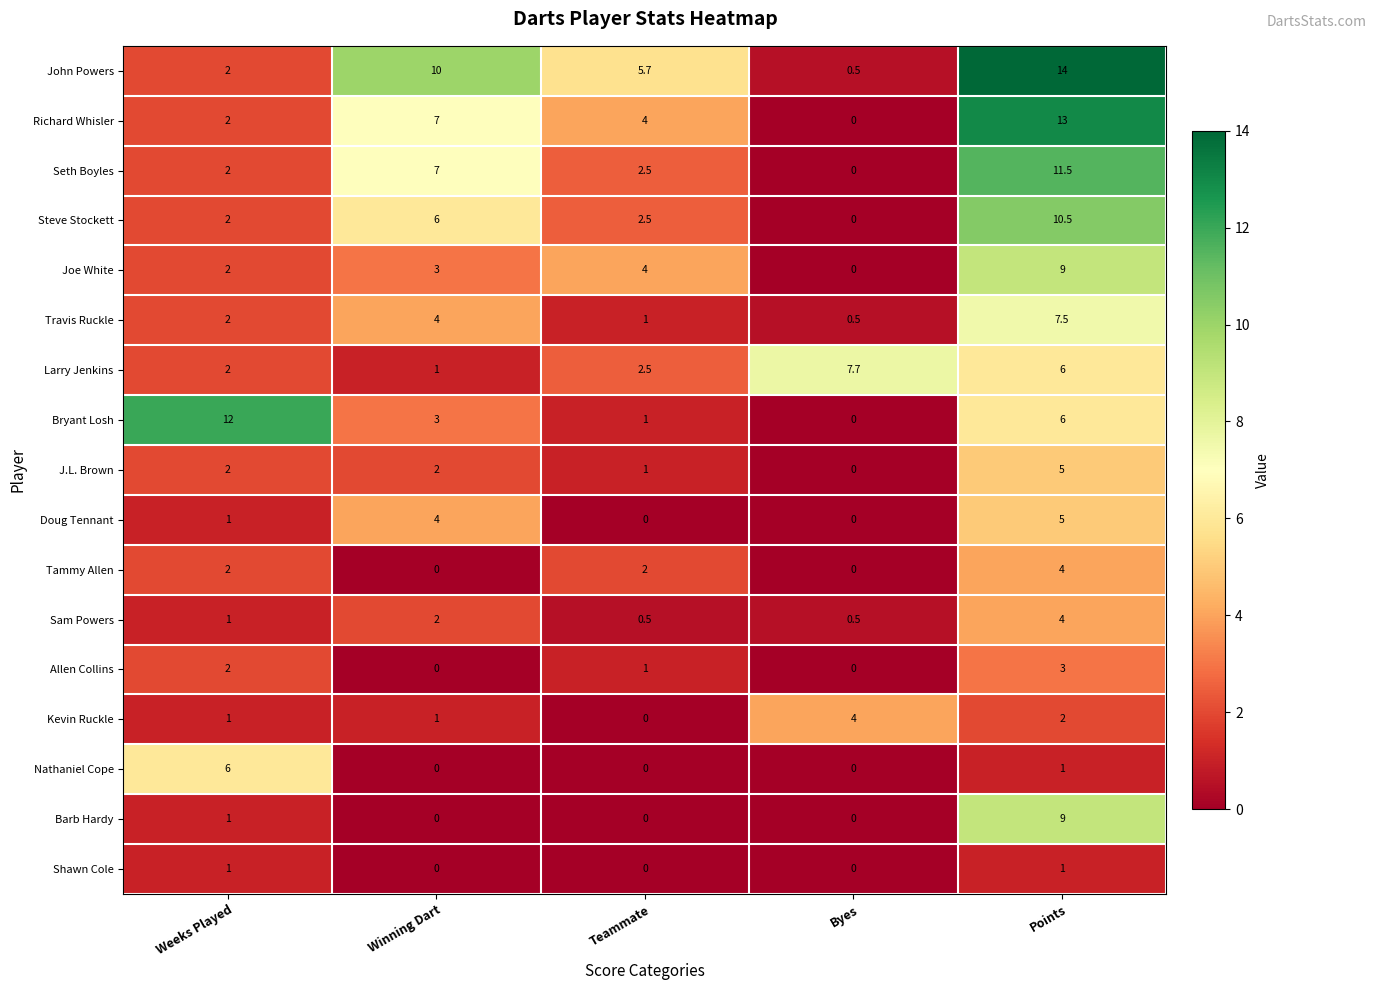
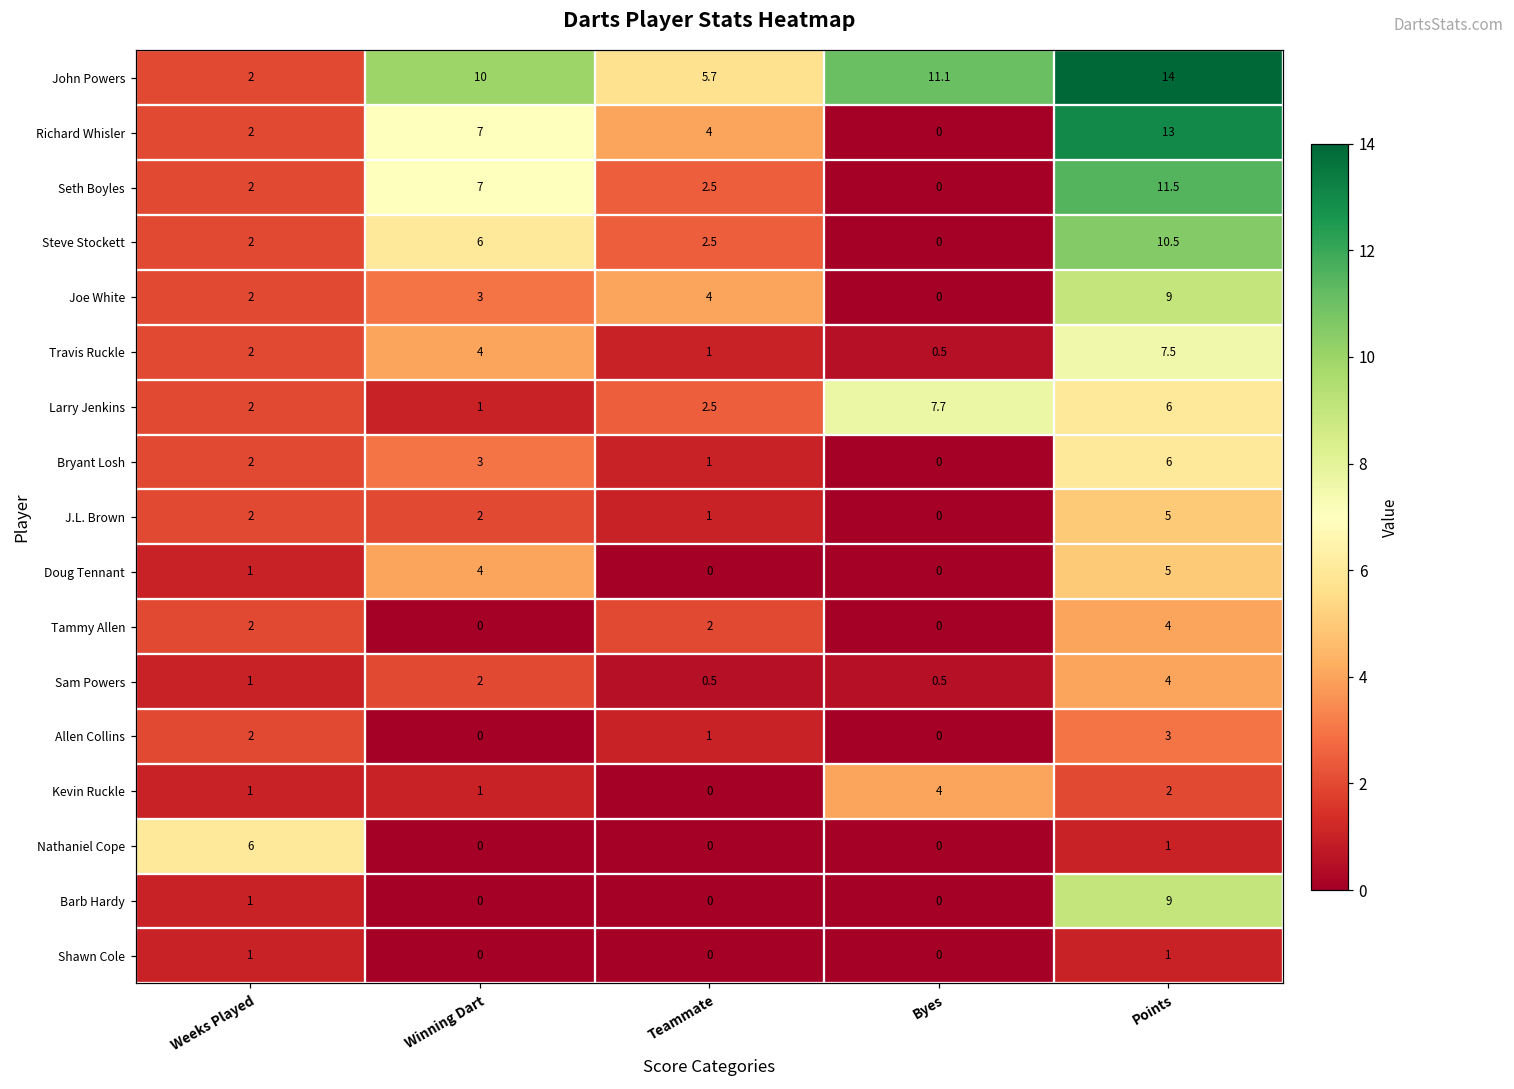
John Powers, Byes: 0.5 -> 11.1
Bryant Losh, Weeks Played: 12 -> 2
